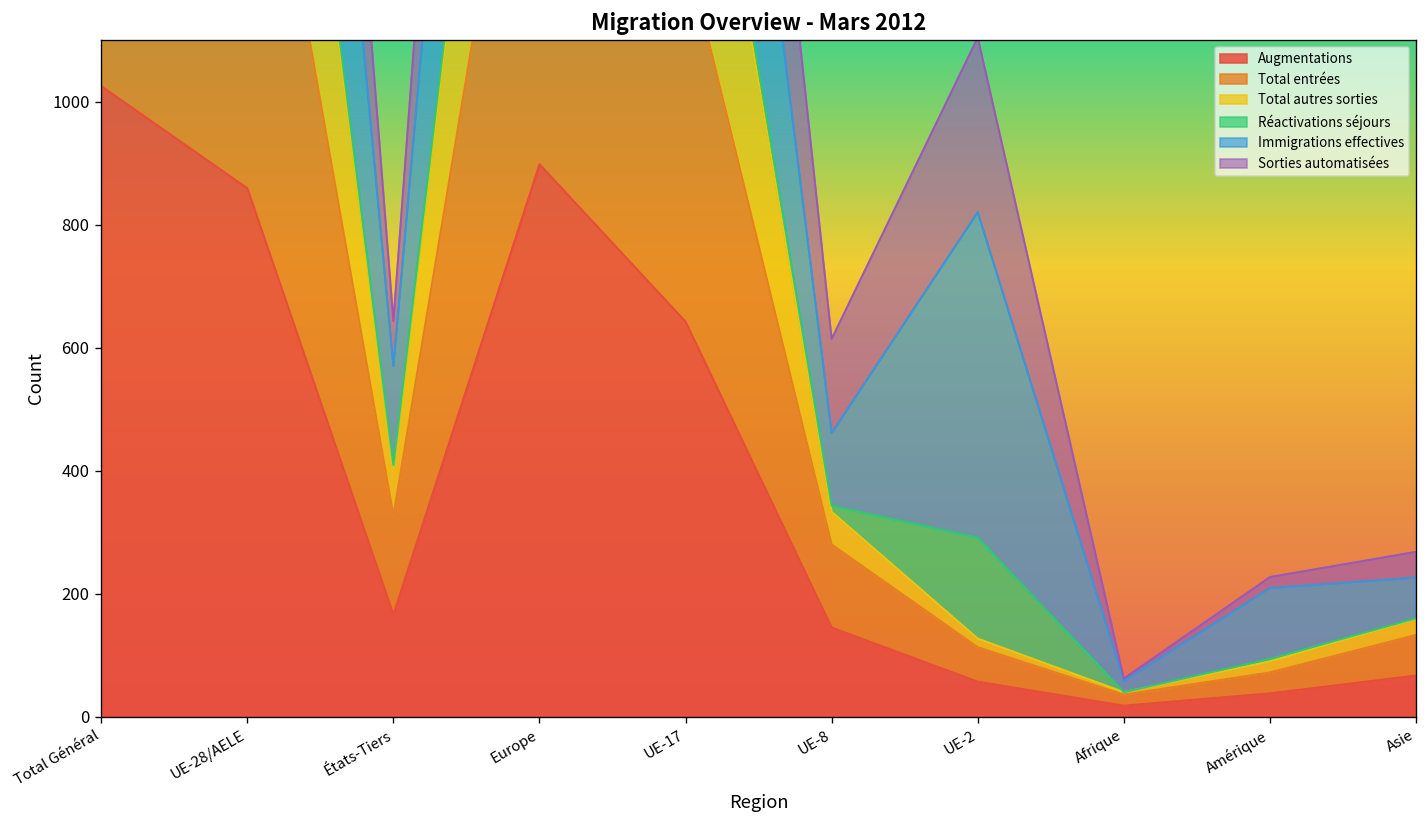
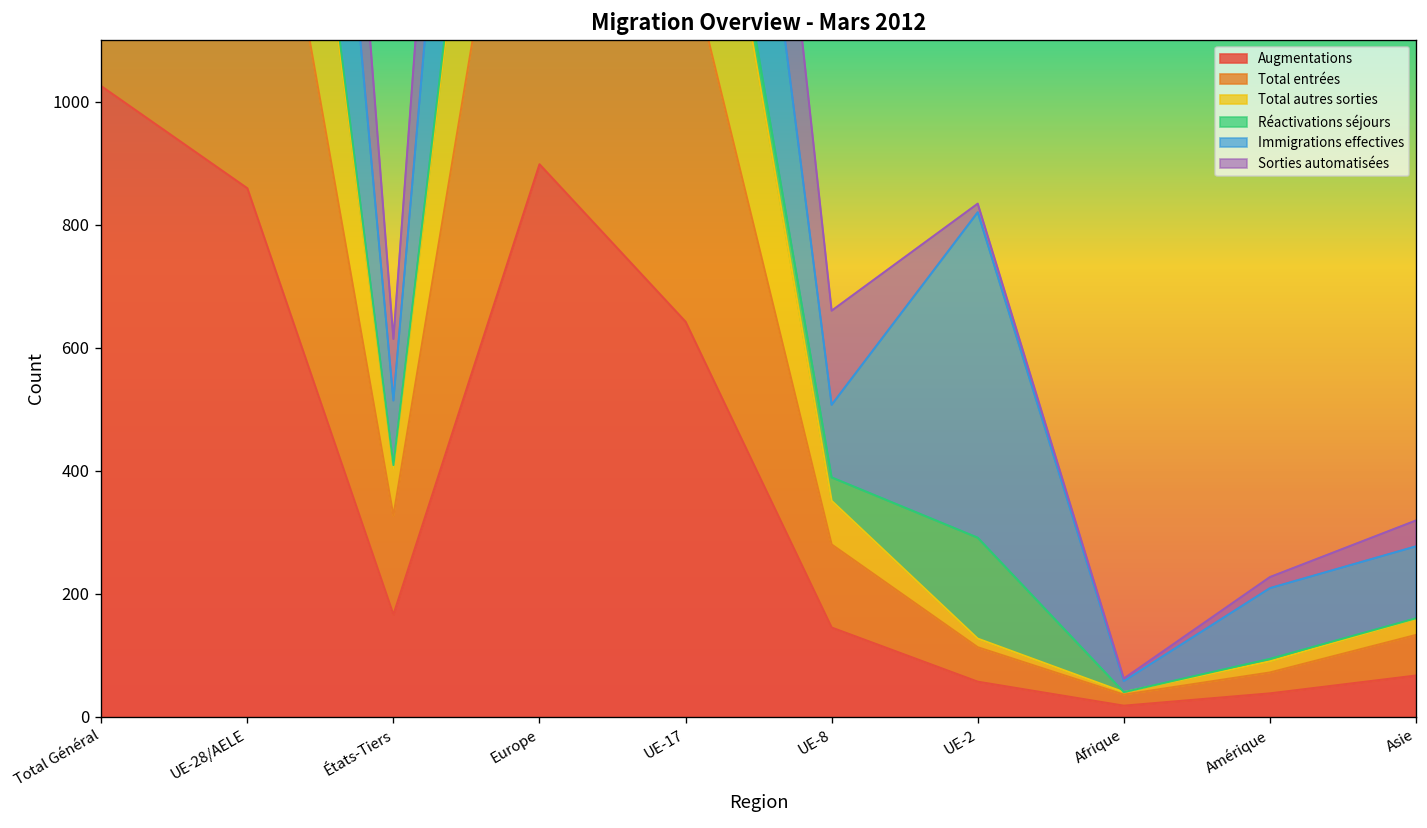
Immigrations effectives, États-Tiers: 160 -> 110
Sorties automatisées, États-Tiers: 70 -> 100
Total autres sorties, UE-8: 50 -> 70
Réactivations séjours, UE-8: 10 -> 40
Sorties automatisées, UE-2: 280 -> 10
Immigrations effectives, Asie: 70 -> 120
